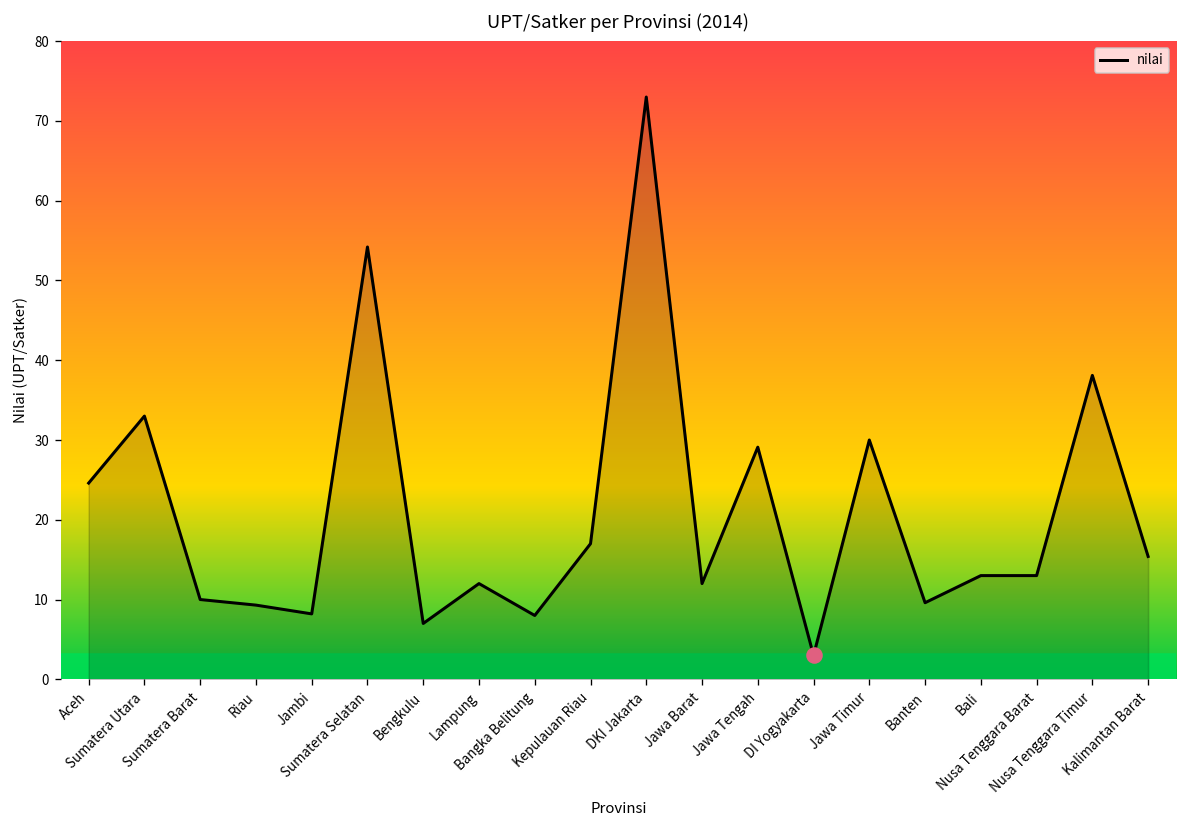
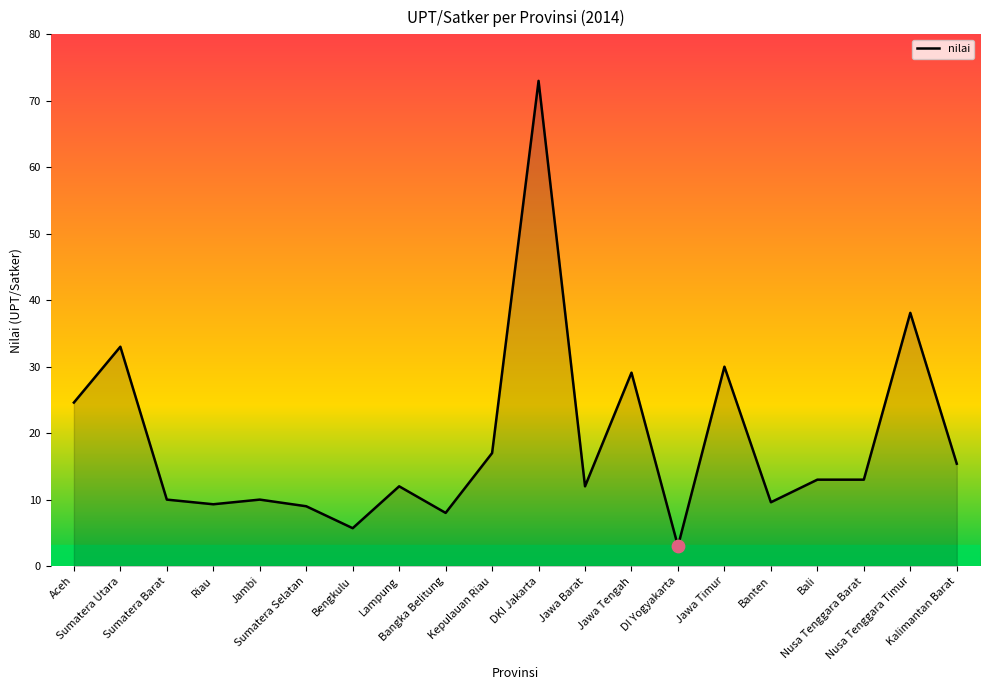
nilai, Jambi: 8 -> 10
nilai, Sumatera Selatan: 54 -> 9
nilai, Bengkulu: 7 -> 6
